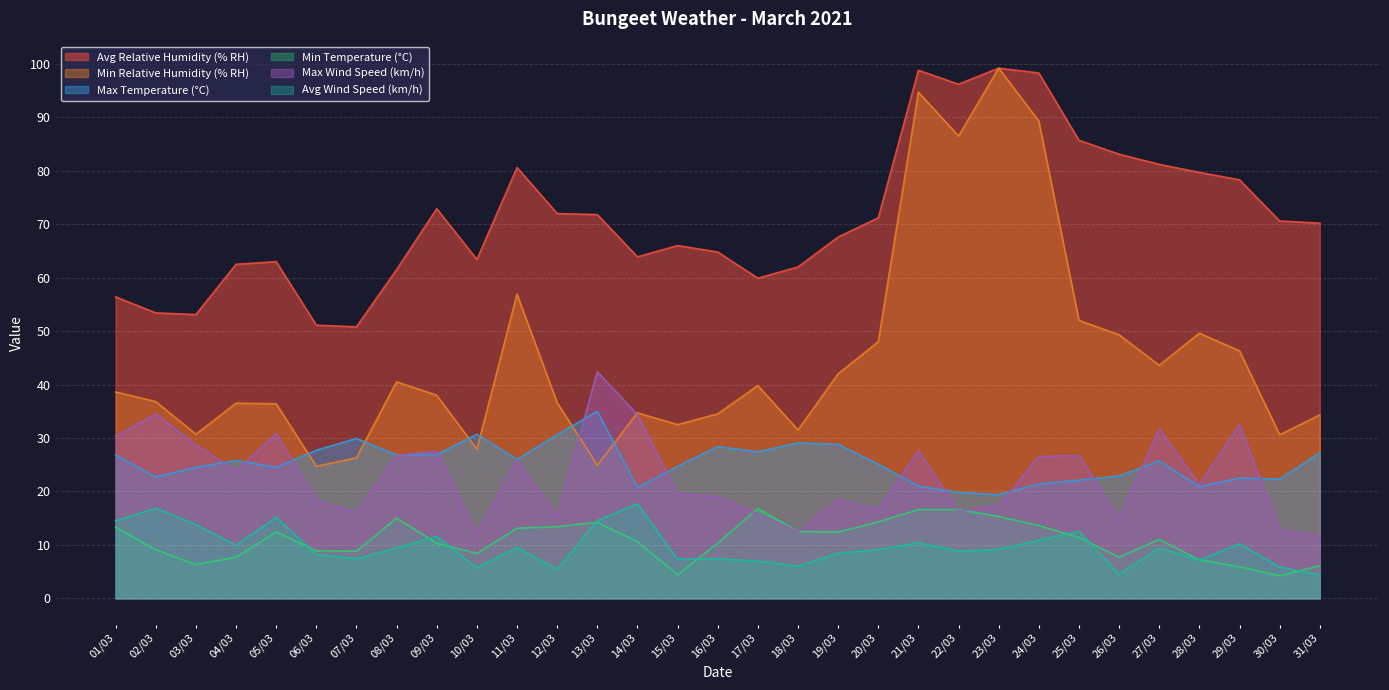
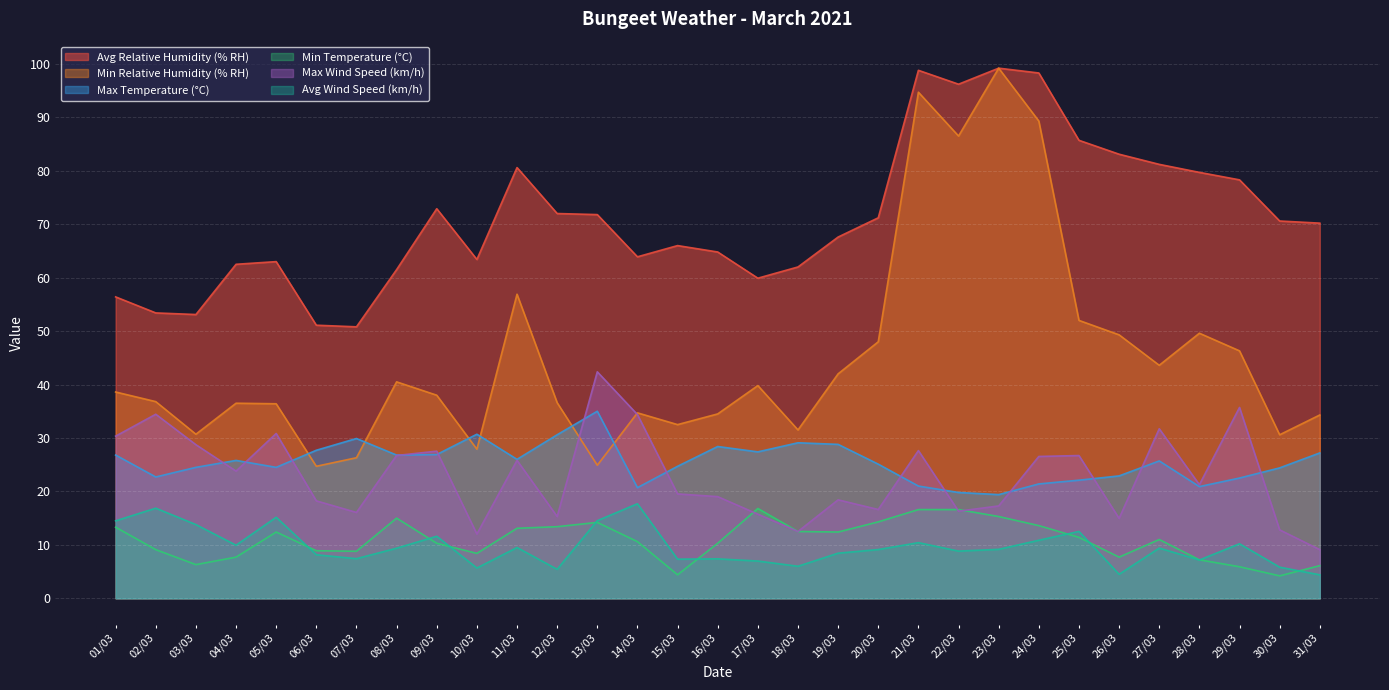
Max Wind Speed (km/h), 29/03: 33 -> 36
Max Temperature (°C), 30/03: 22 -> 24
Max Wind Speed (km/h), 31/03: 12 -> 9
